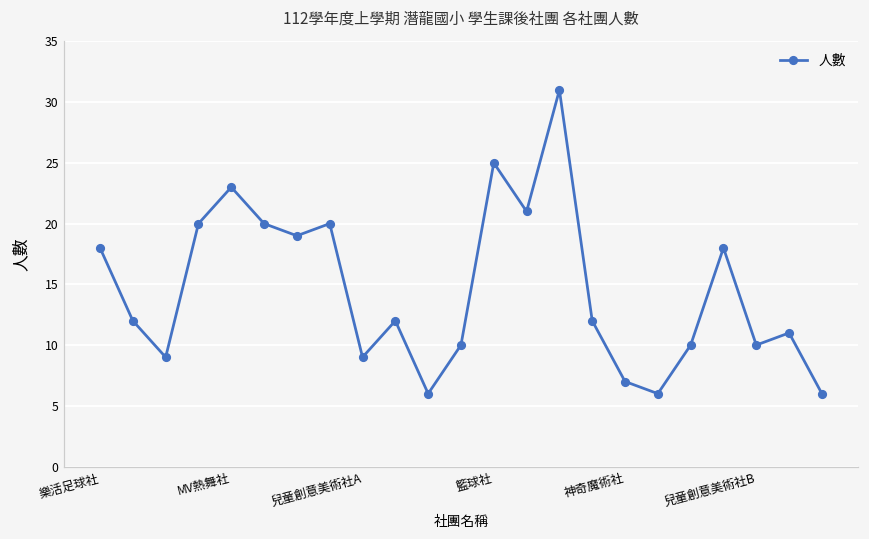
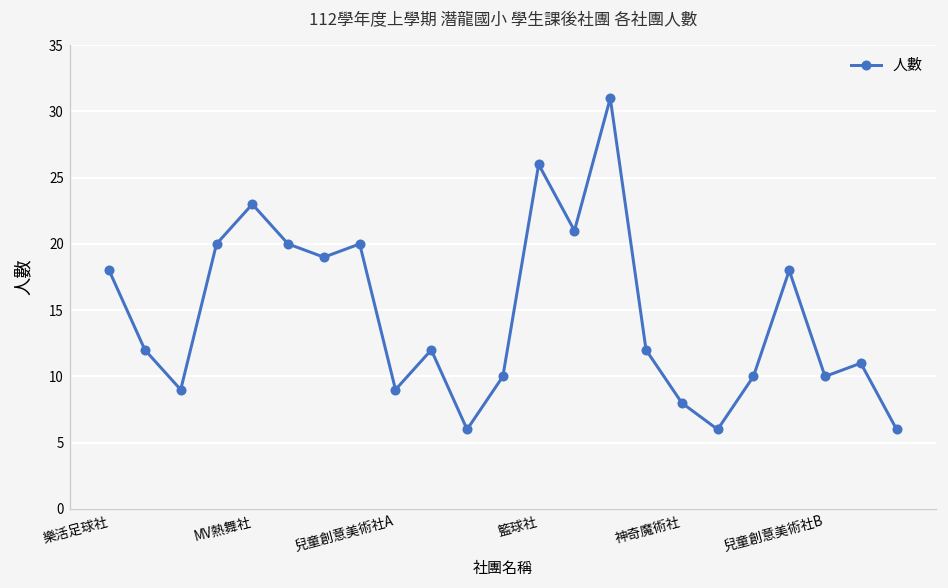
籃球社: 25 -> 26
神奇魔術社: 7 -> 8
